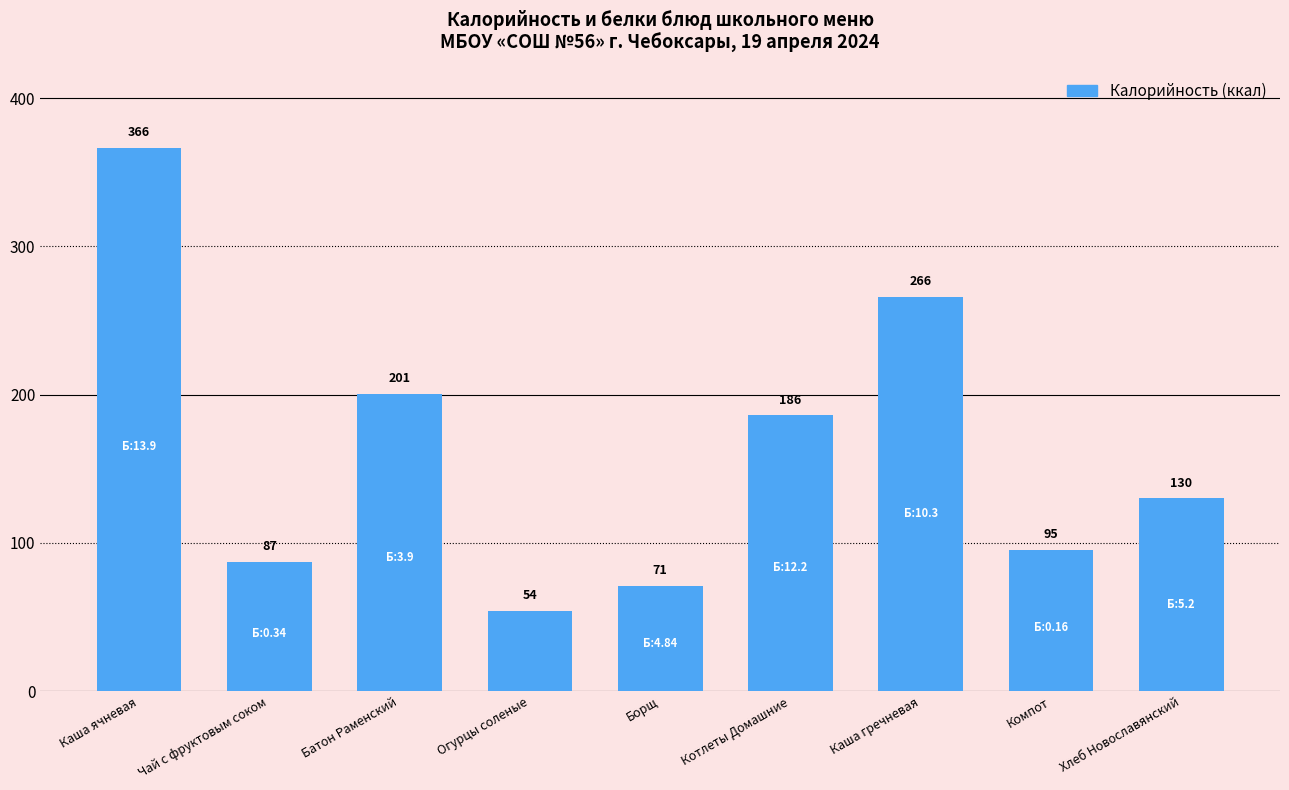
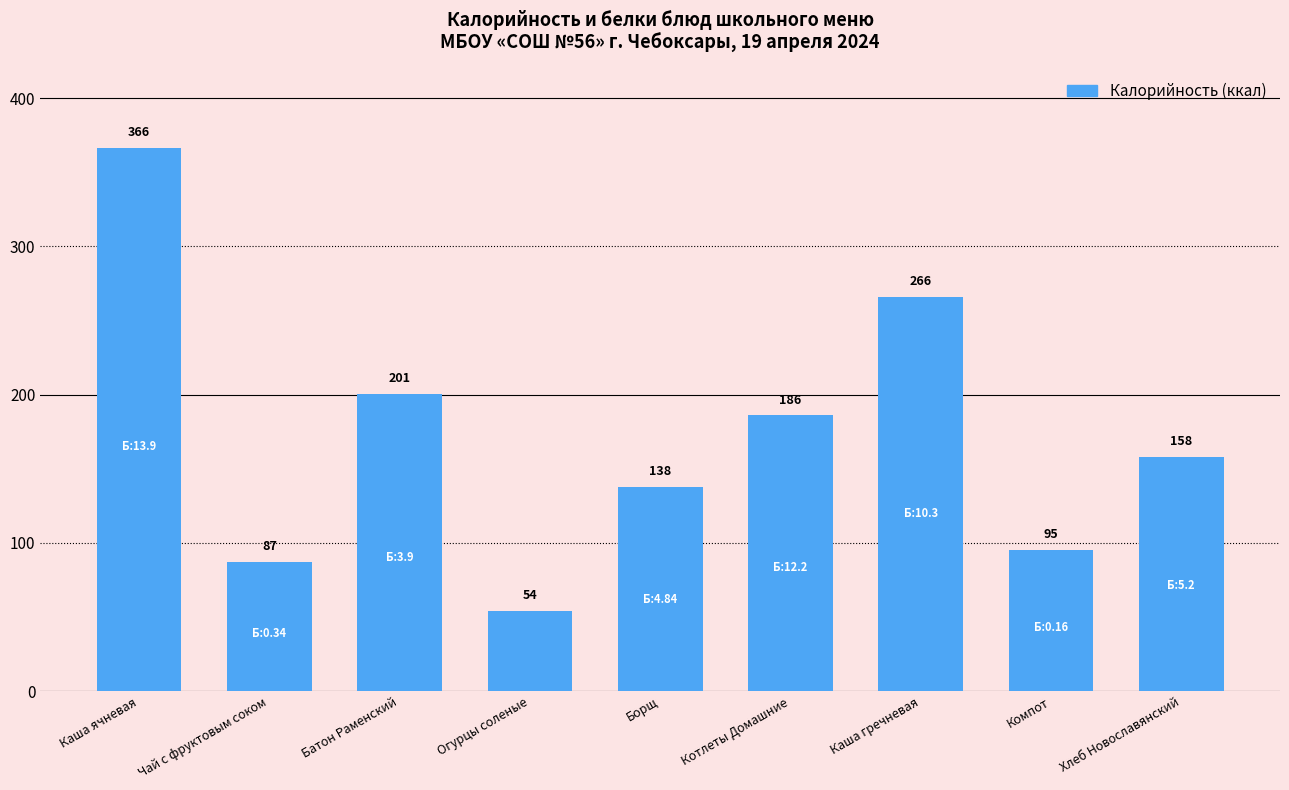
Борщ: 71 -> 138
Хлеб Новославянский: 130 -> 158
